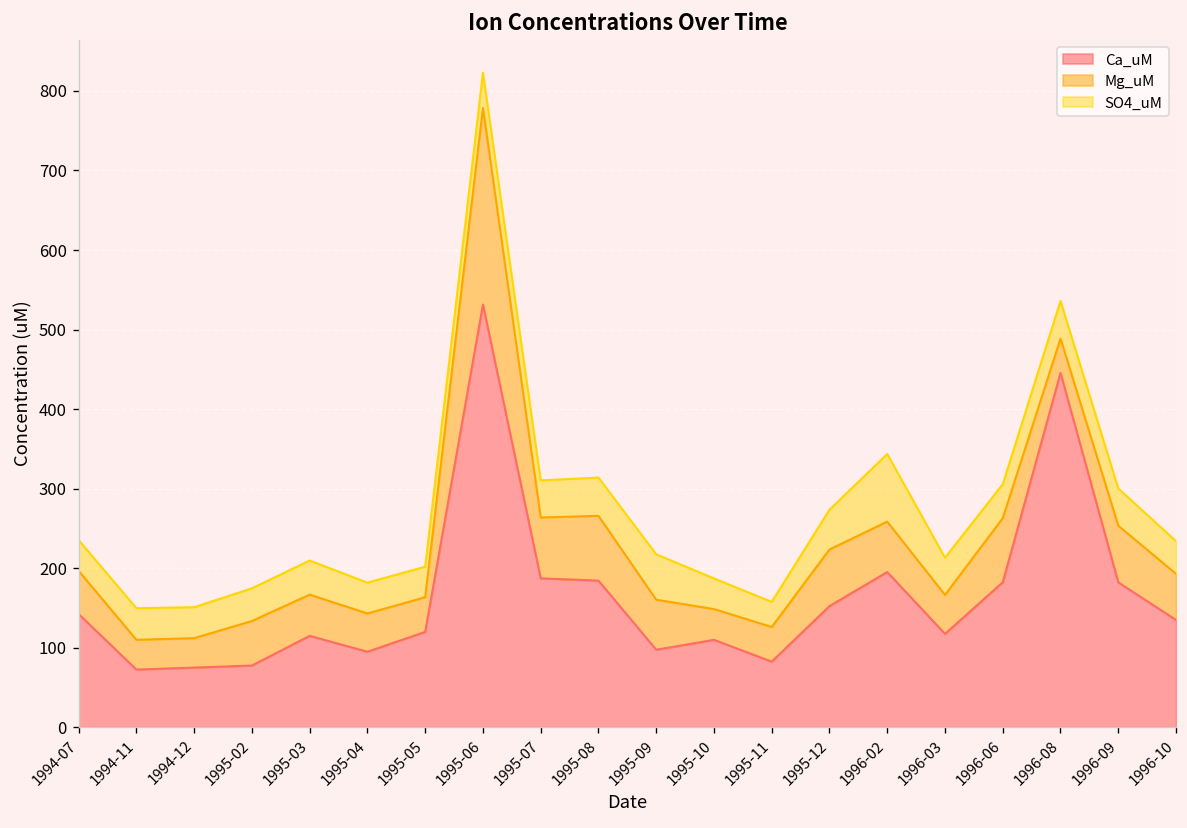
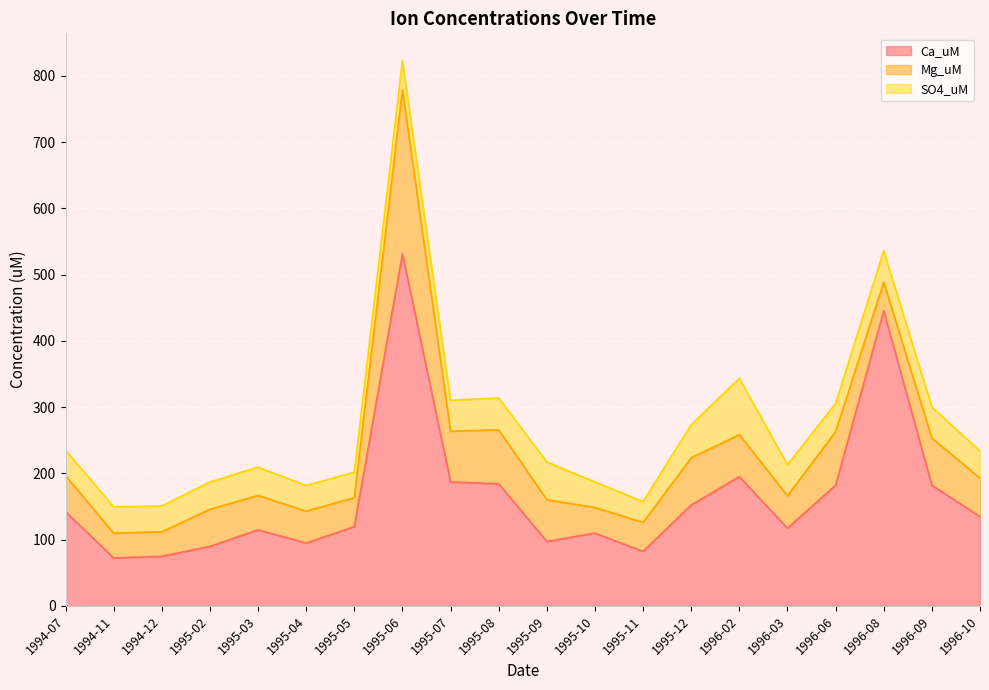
Ca_uM, 1995-02: 80 -> 90
